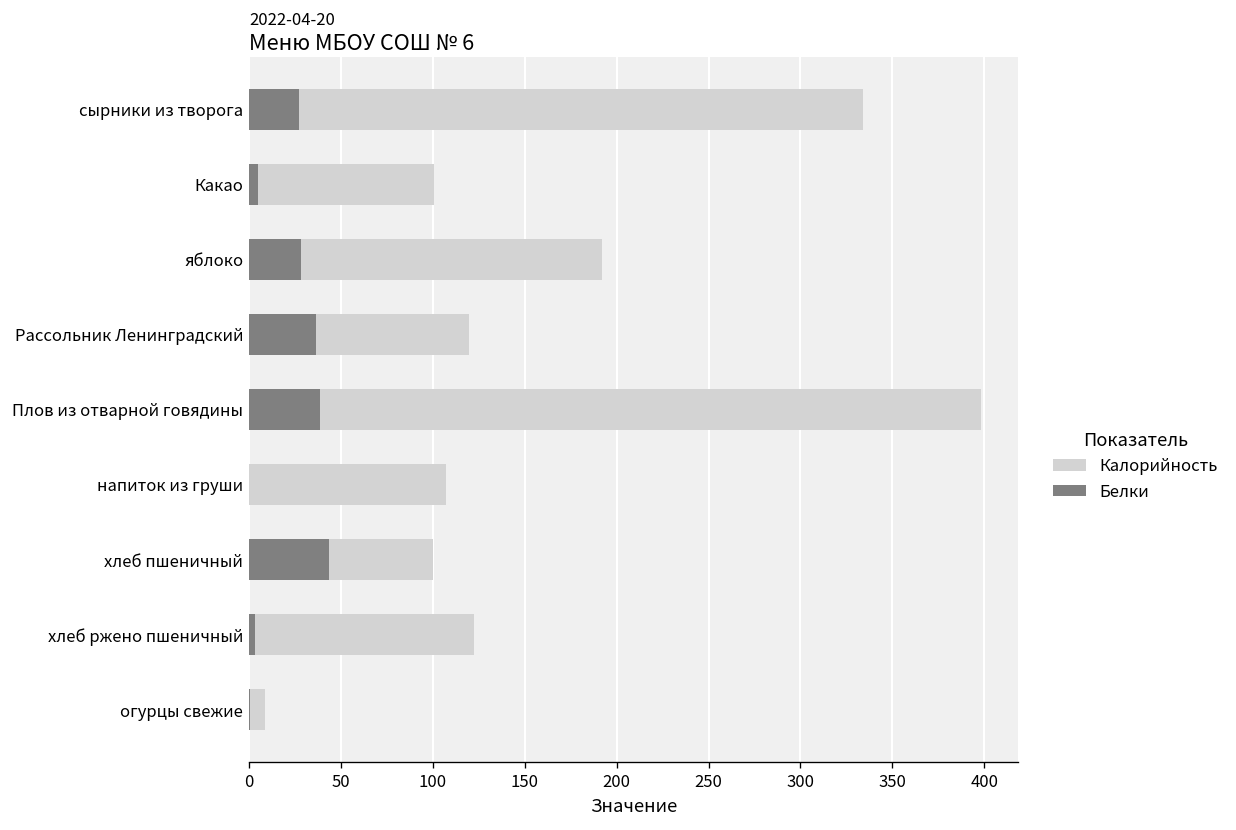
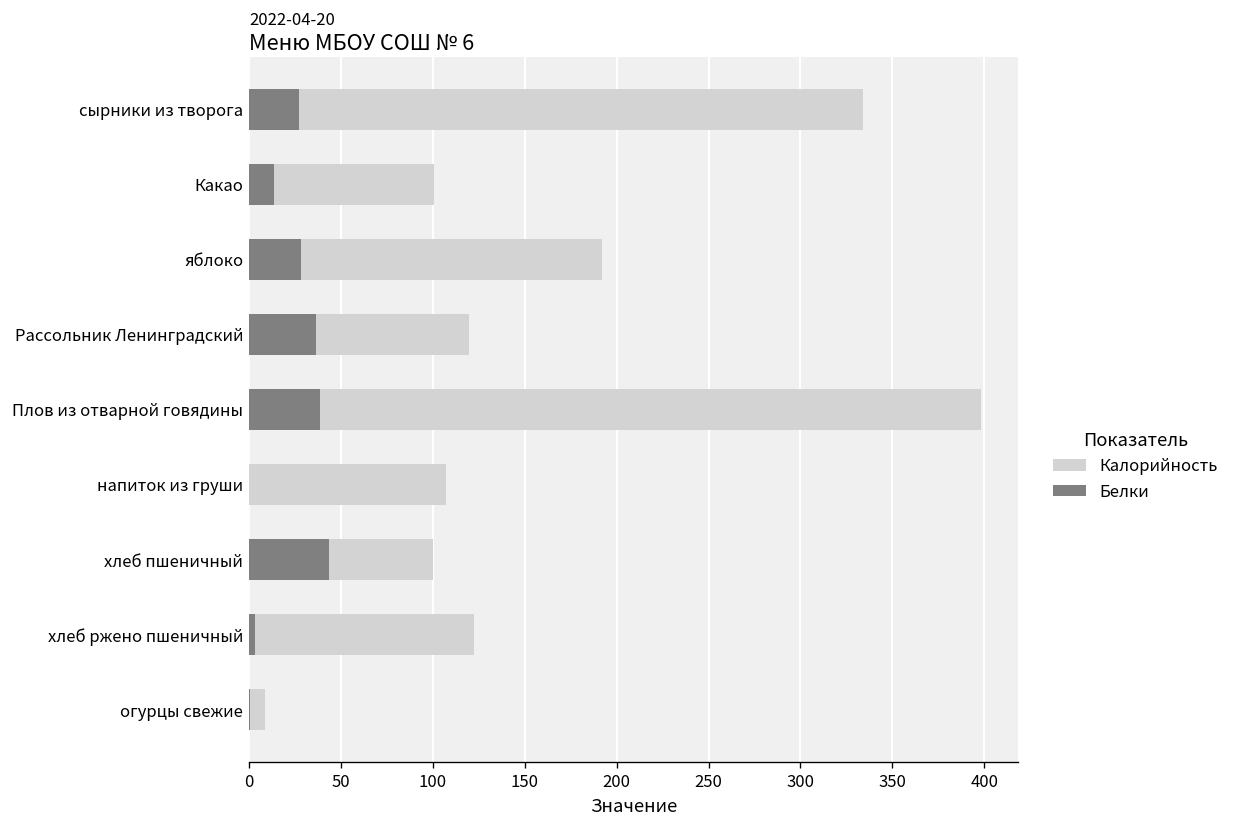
Белки, Какао: 5 -> 13
